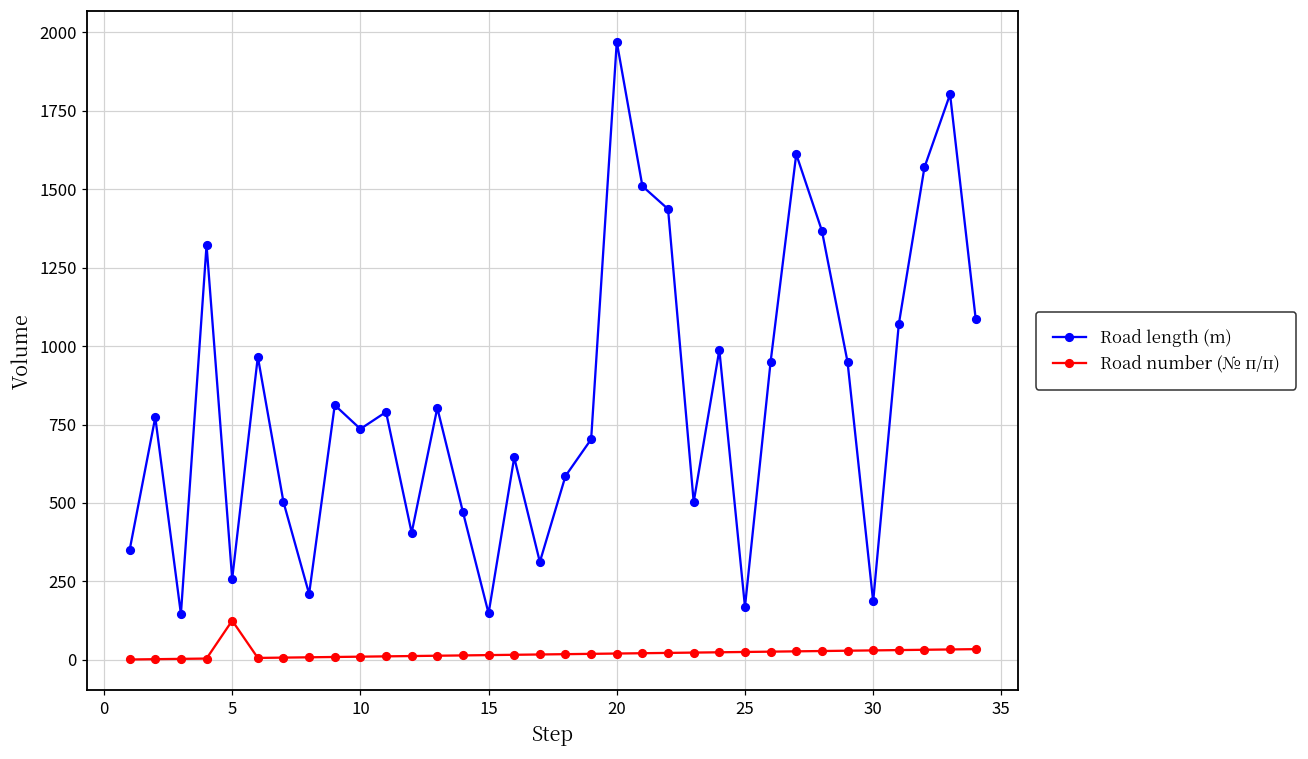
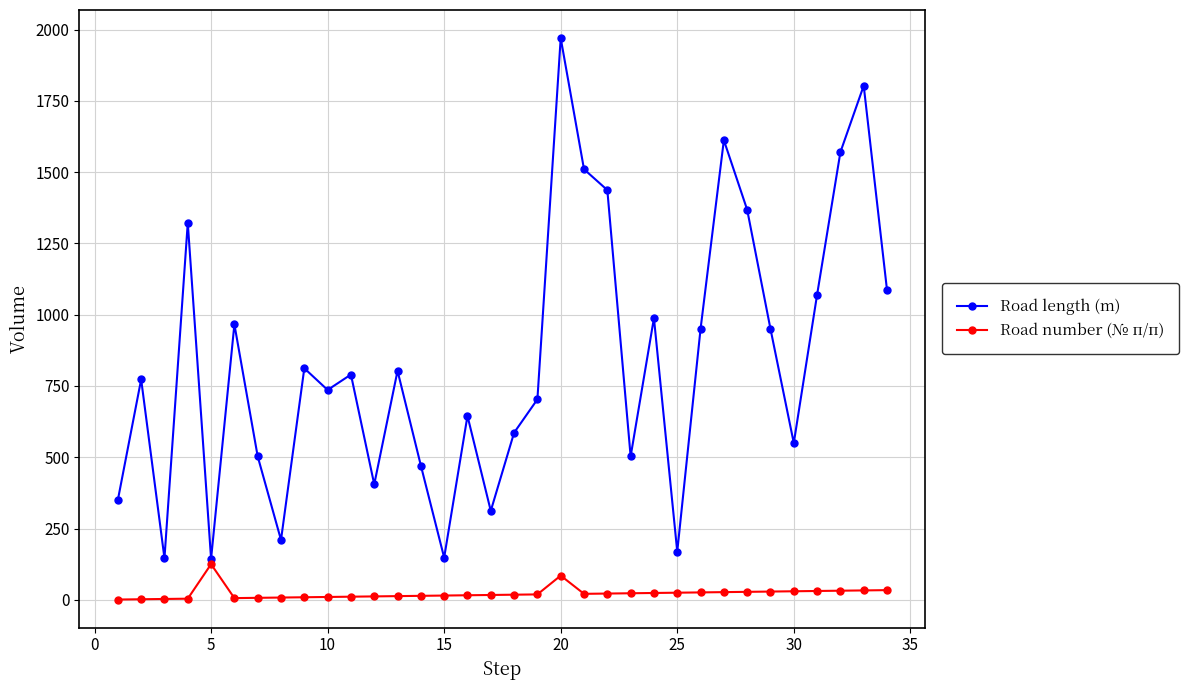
Road length (m), 5: 260 -> 140
Road number (№ п/п), 20: 20 -> 90
Road length (m), 30: 190 -> 550
